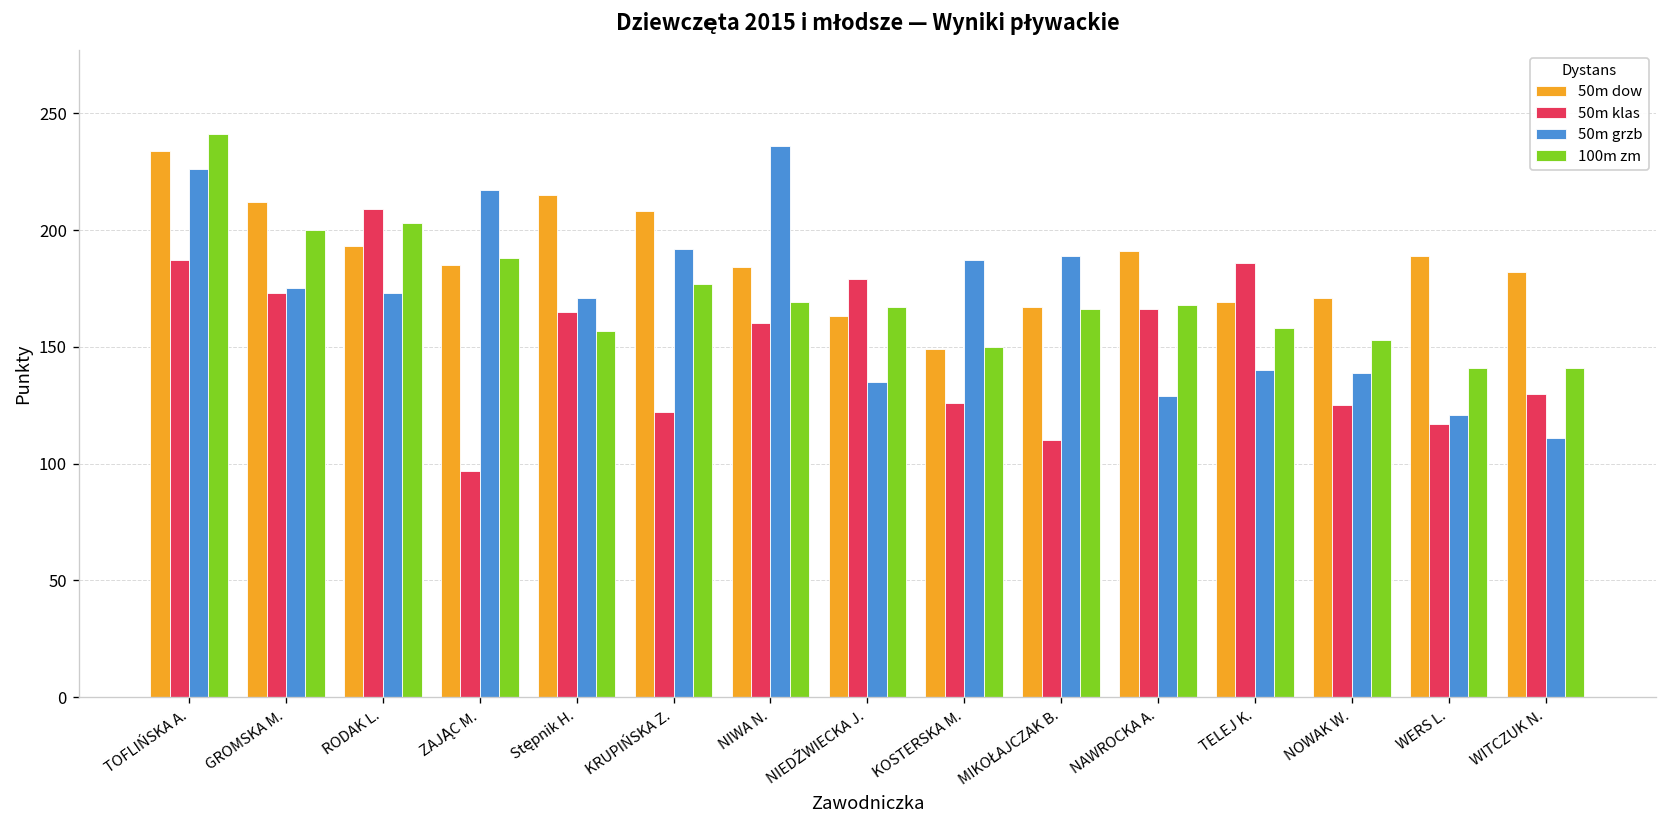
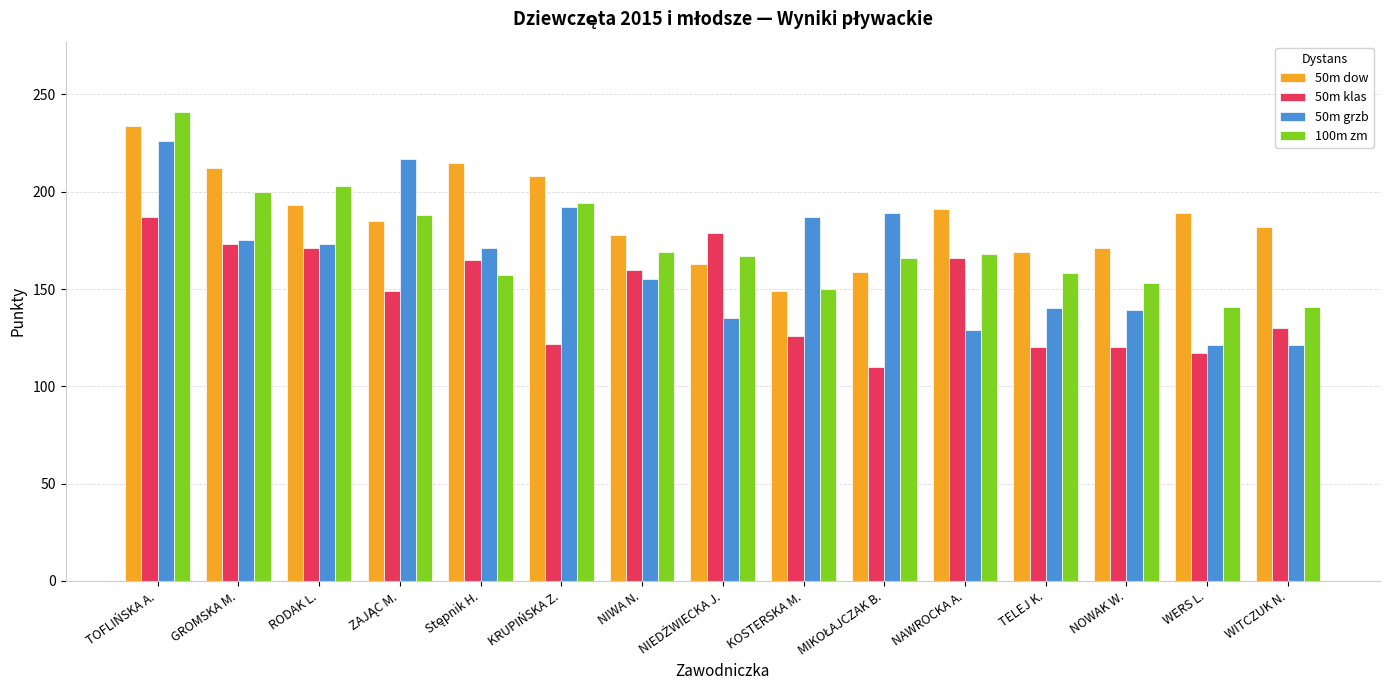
50m klas, RODAK L.: 209 -> 171
50m klas, ZAJĄC M.: 97 -> 149
100m zm, KRUPIŃSKA Z.: 177 -> 194
50m dow, NIWA N.: 184 -> 178
50m grzb, NIWA N.: 236 -> 155
50m dow, MIKOŁAJCZAK B.: 167 -> 159
50m klas, TELEJ K.: 186 -> 120
50m klas, NOWAK W.: 125 -> 120
50m grzb, WITCZUK N.: 111 -> 121
